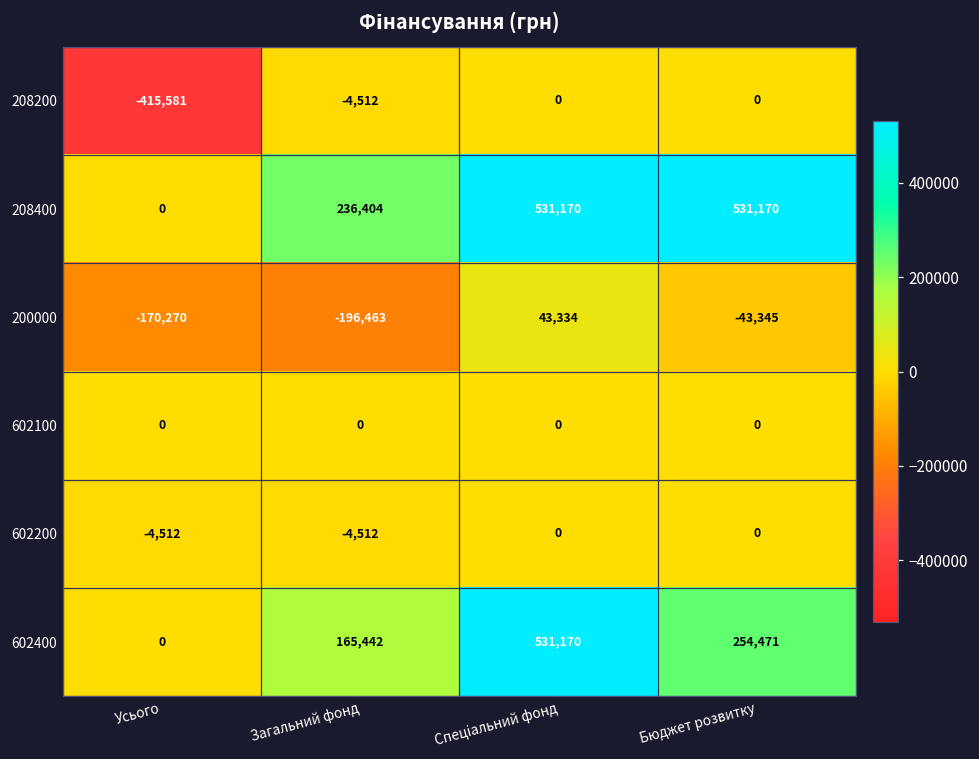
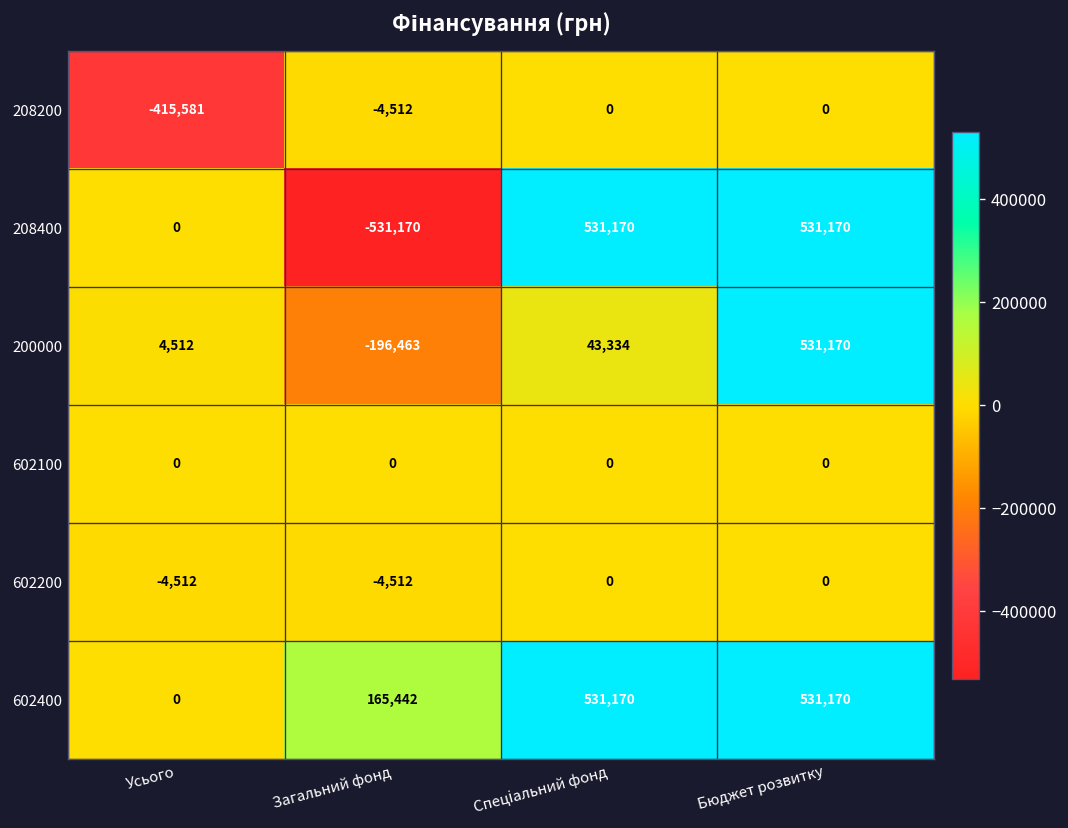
208400, Загальний фонд: 236,404 -> -531,170
200000, Усього: -170,270 -> 4,512
200000, Бюджет розвитку: -43,345 -> 531,170
602400, Бюджет розвитку: 254,471 -> 531,170
